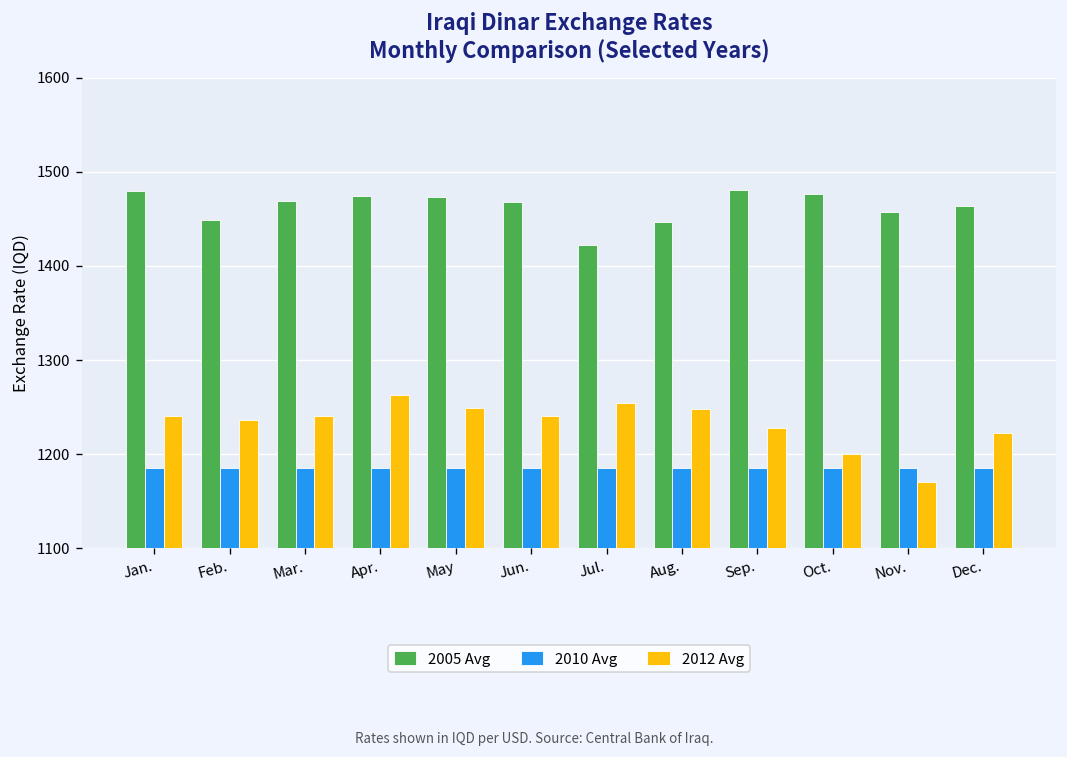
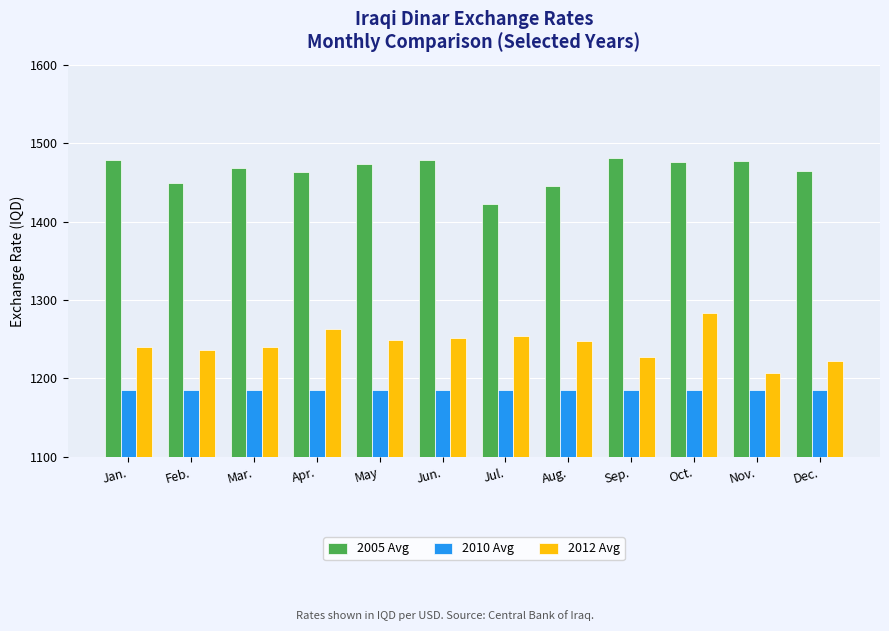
2005 Avg, Apr.: 1470 -> 1460
2005 Avg, Jun.: 1470 -> 1480
2012 Avg, Jun.: 1240 -> 1250
2012 Avg, Oct.: 1200 -> 1280
2005 Avg, Nov.: 1460 -> 1480
2012 Avg, Nov.: 1170 -> 1210
